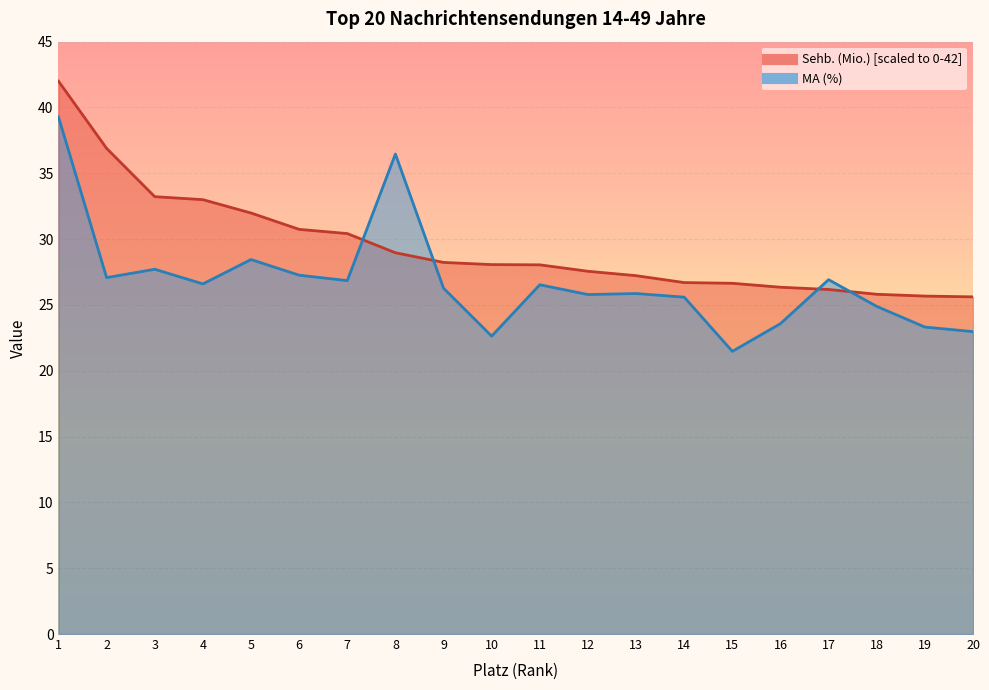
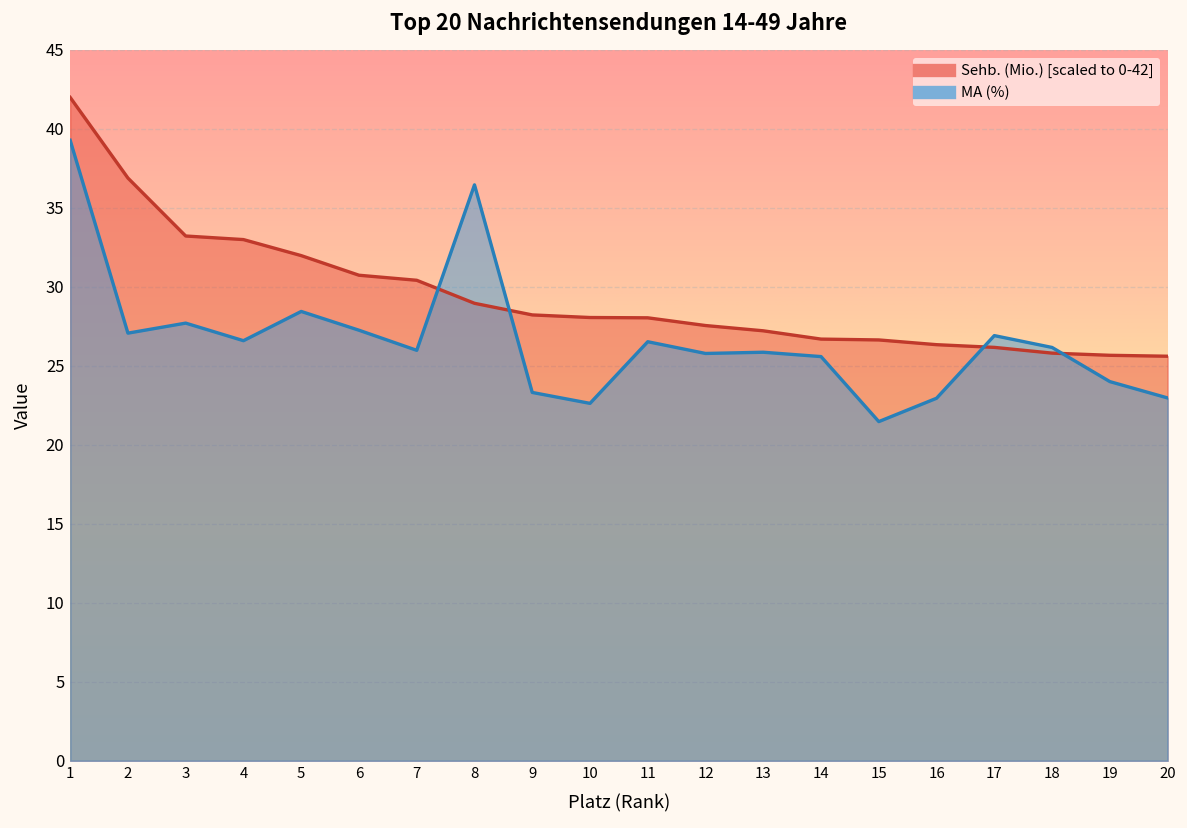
MA (%), 7: 26.8 -> 26.0
MA (%), 9: 26.3 -> 23.3
MA (%), 16: 23.6 -> 23.0
MA (%), 18: 24.9 -> 26.2
MA (%), 19: 23.3 -> 24.0
